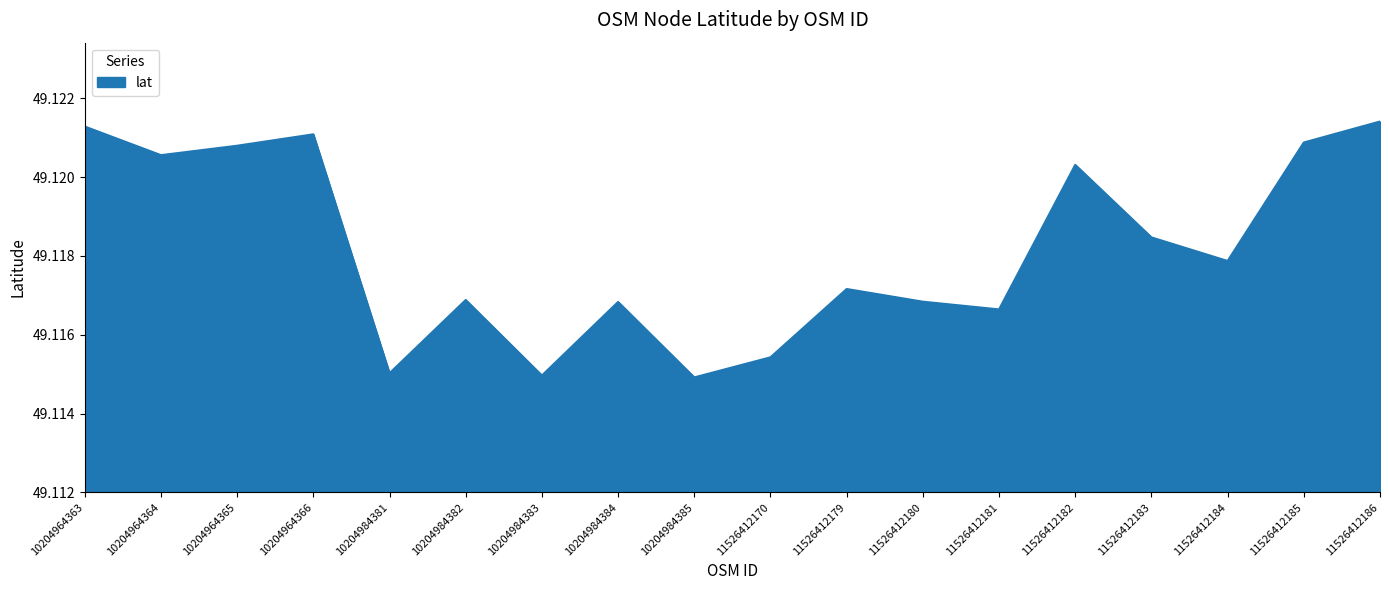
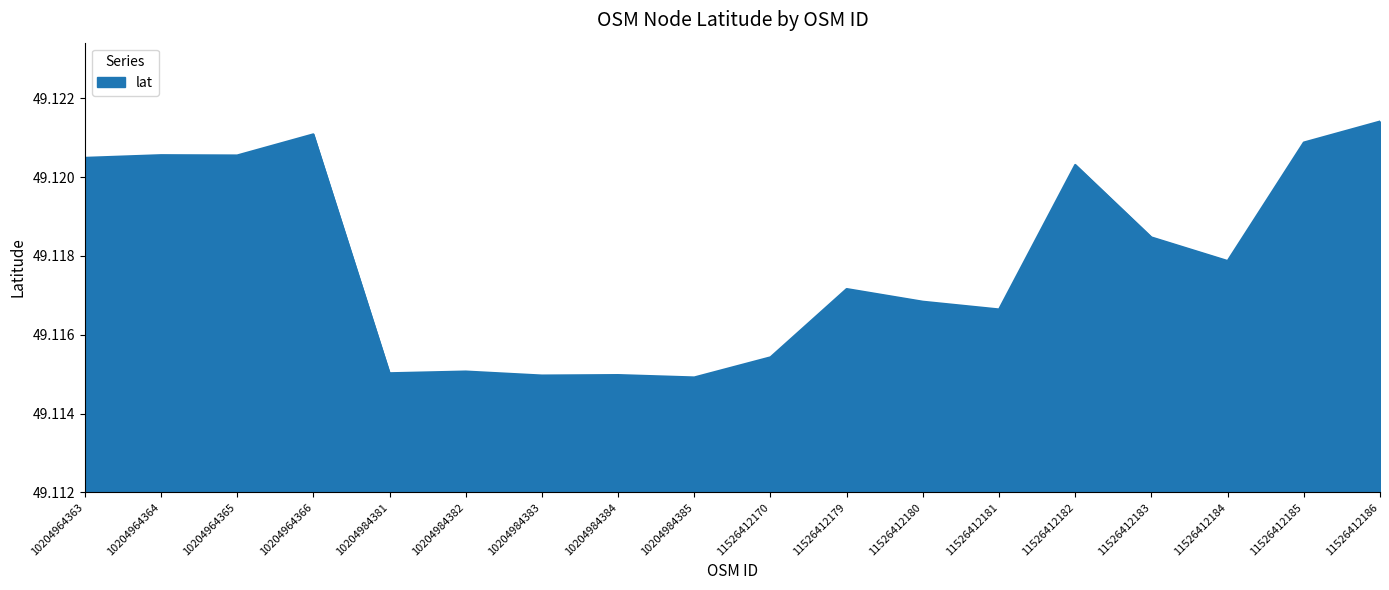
10204964363: 49.1213 -> 49.1205
10204964365: 49.1208 -> 49.1205
10204984382: 49.1169 -> 49.1151
10204984384: 49.1168 -> 49.1150
